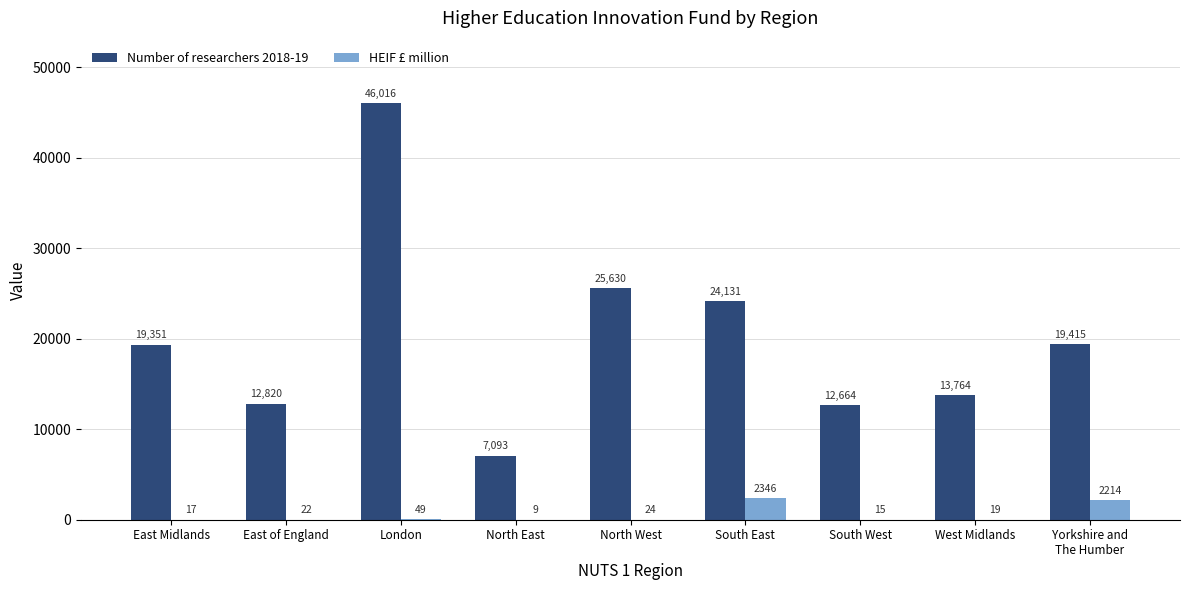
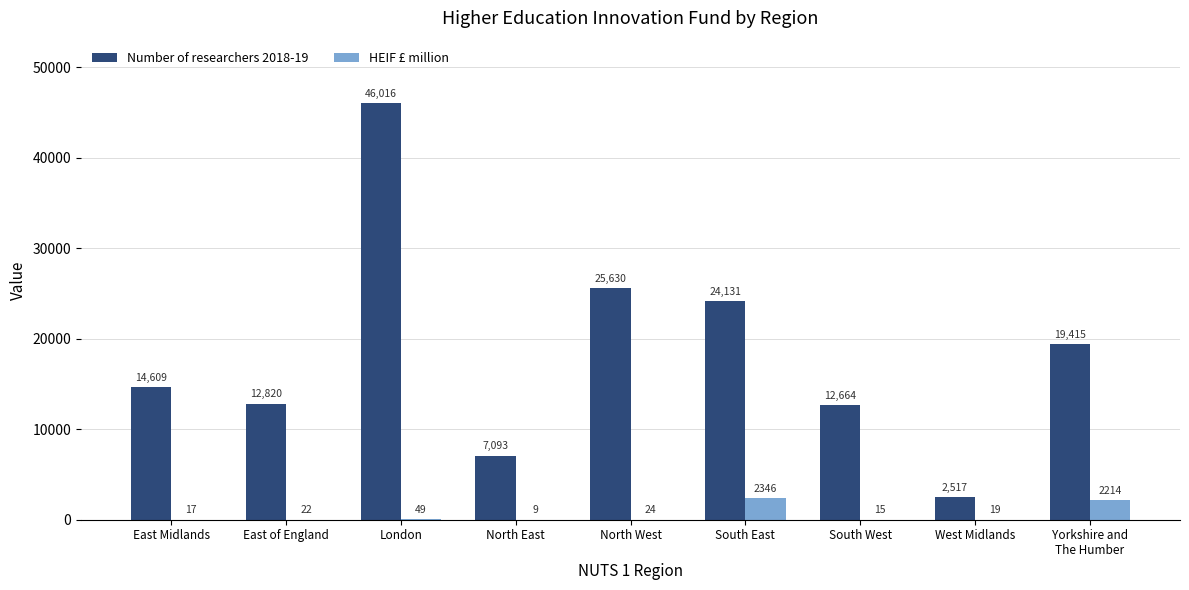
Number of researchers 2018-19, East Midlands: 19,351 -> 14,609
Number of researchers 2018-19, West Midlands: 13,764 -> 2,517
